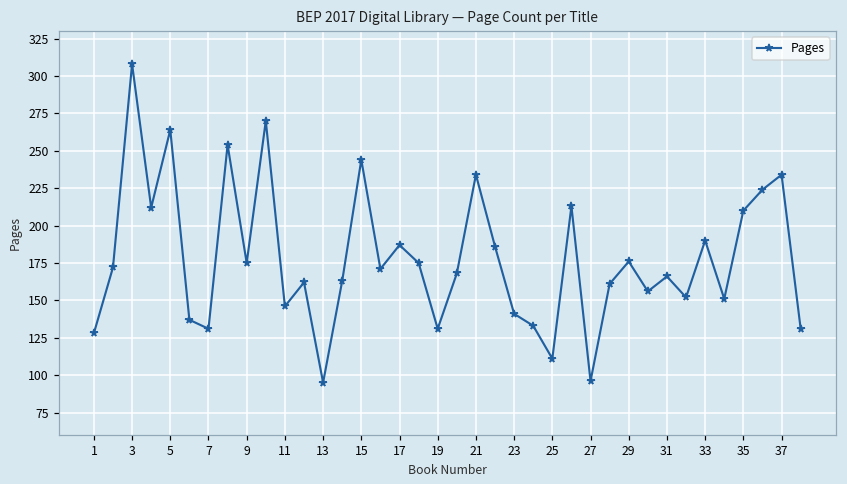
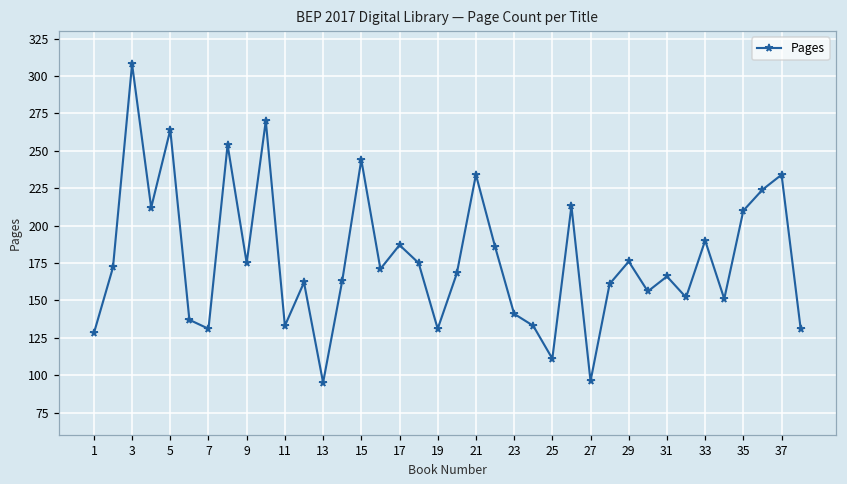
11: 146 -> 133
